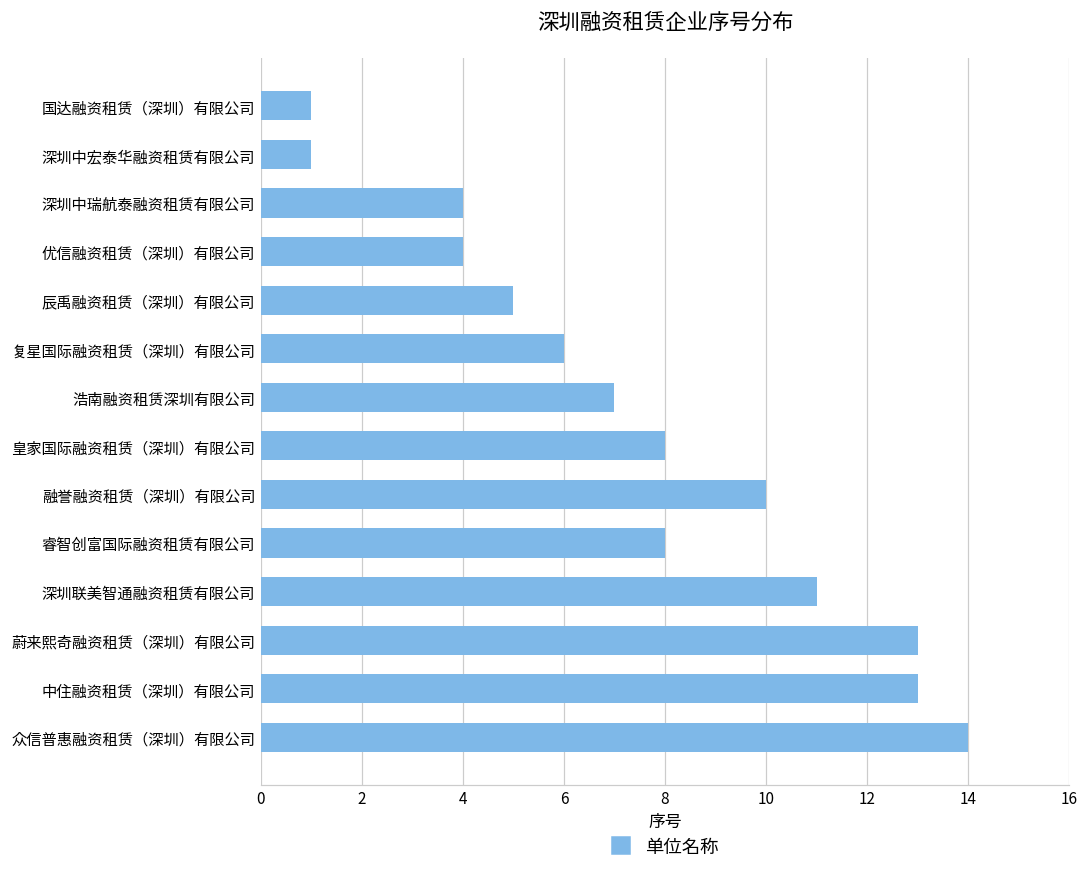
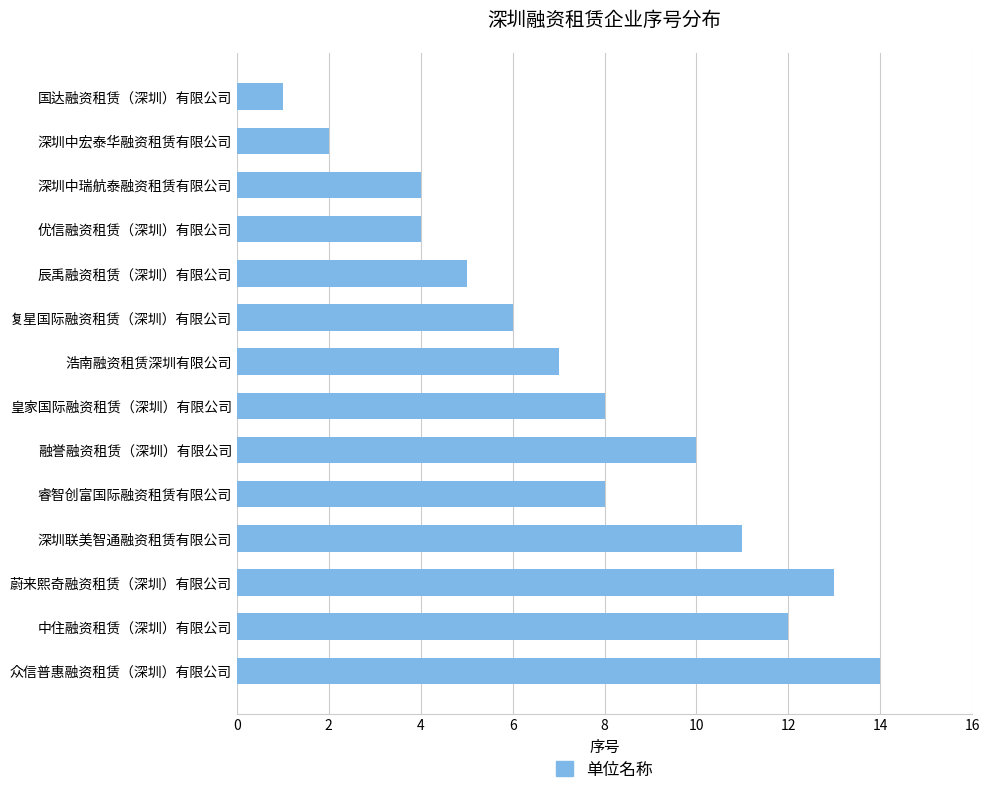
深圳中宏泰华融资租赁有限公司: 1 -> 2
中住融资租赁（深圳）有限公司: 13 -> 12
